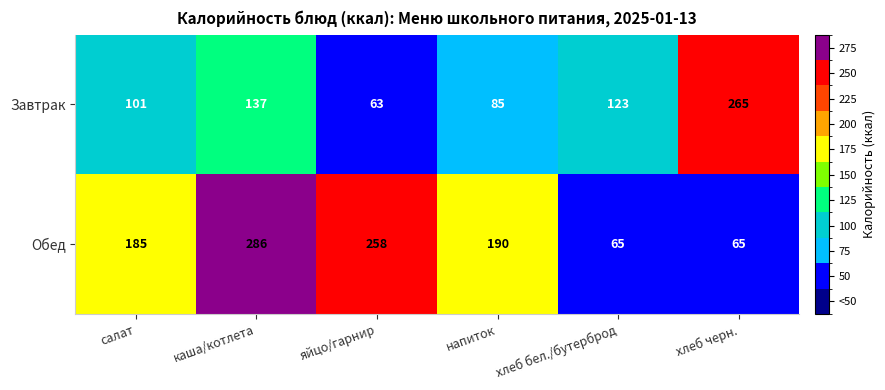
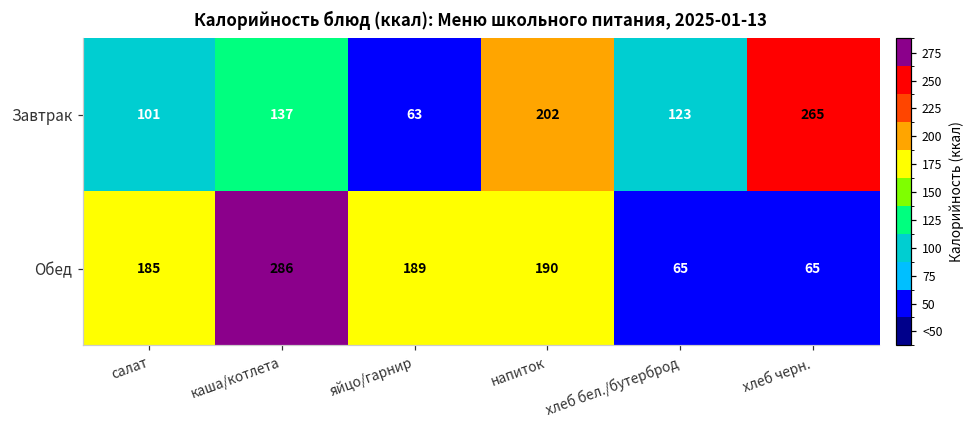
Завтрак, напиток: 85 -> 202
Обед, яйцо/гарнир: 258 -> 189
